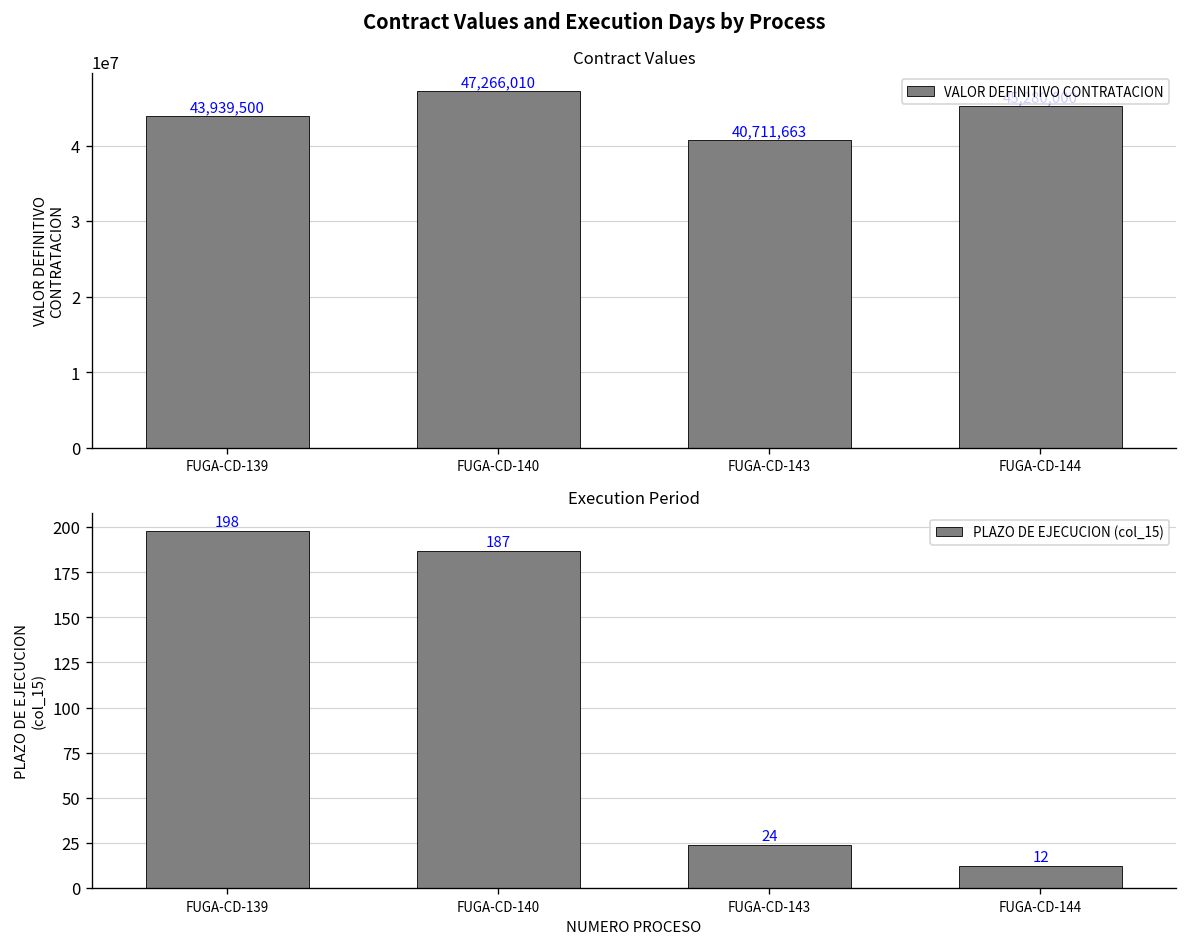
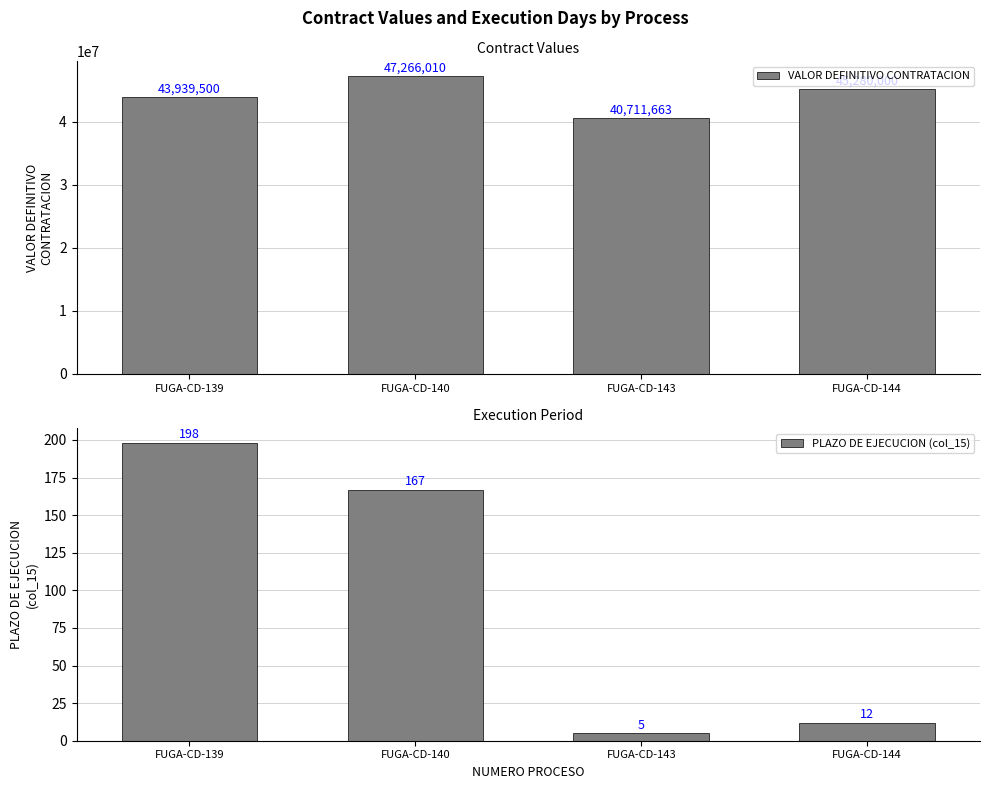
Execution Period, FUGA-CD-140: 187 -> 167
Execution Period, FUGA-CD-143: 24 -> 5
